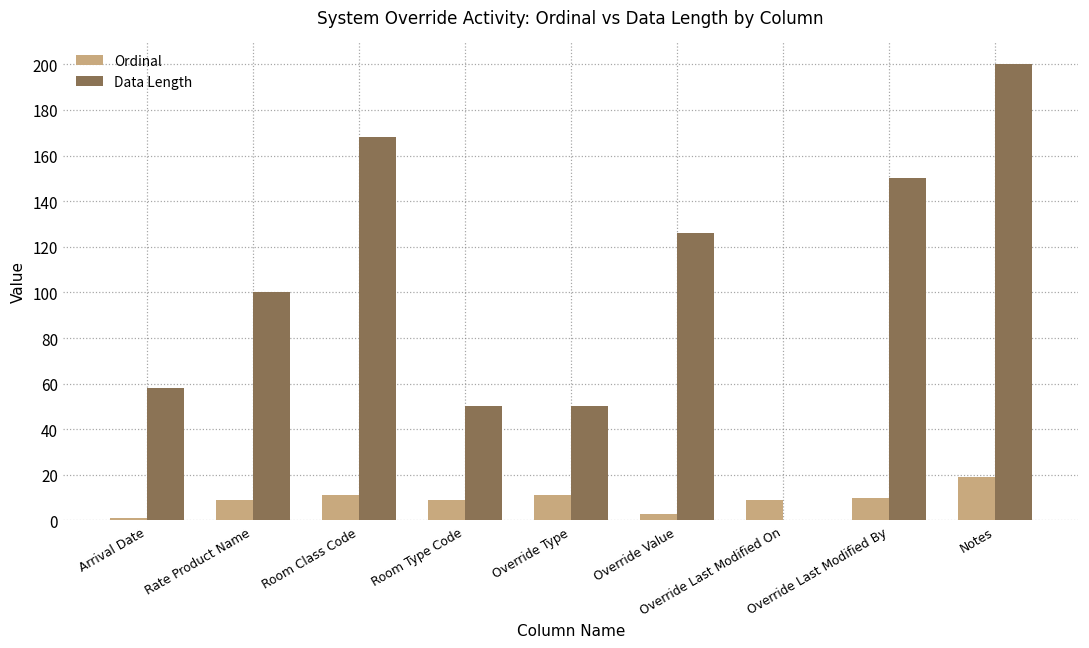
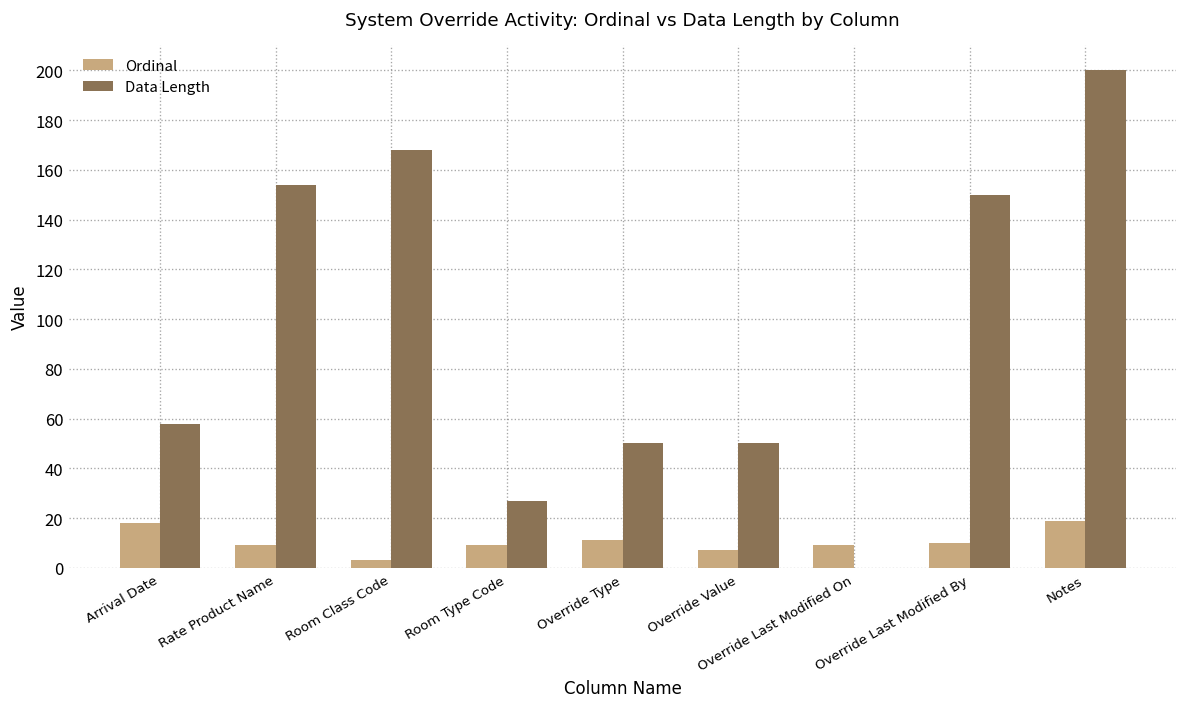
Ordinal, Arrival Date: 1 -> 18
Data Length, Rate Product Name: 100 -> 154
Ordinal, Room Class Code: 11 -> 3
Data Length, Room Type Code: 50 -> 27
Ordinal, Override Value: 3 -> 7
Data Length, Override Value: 126 -> 50
